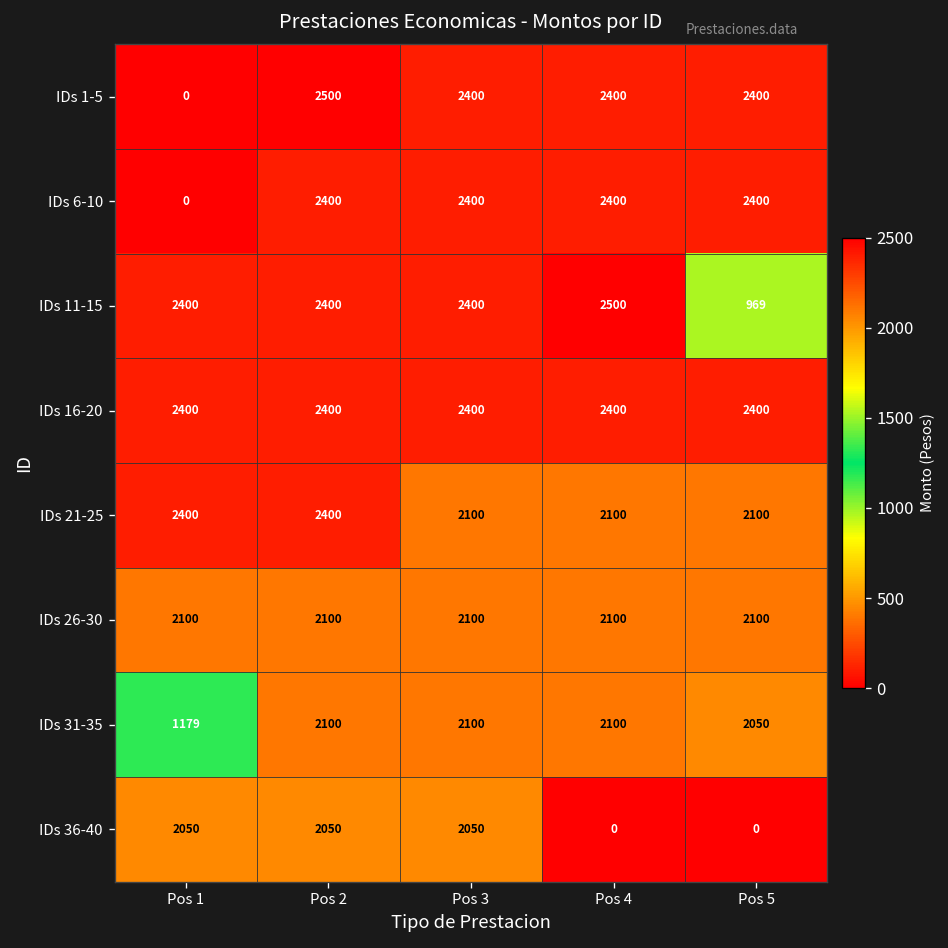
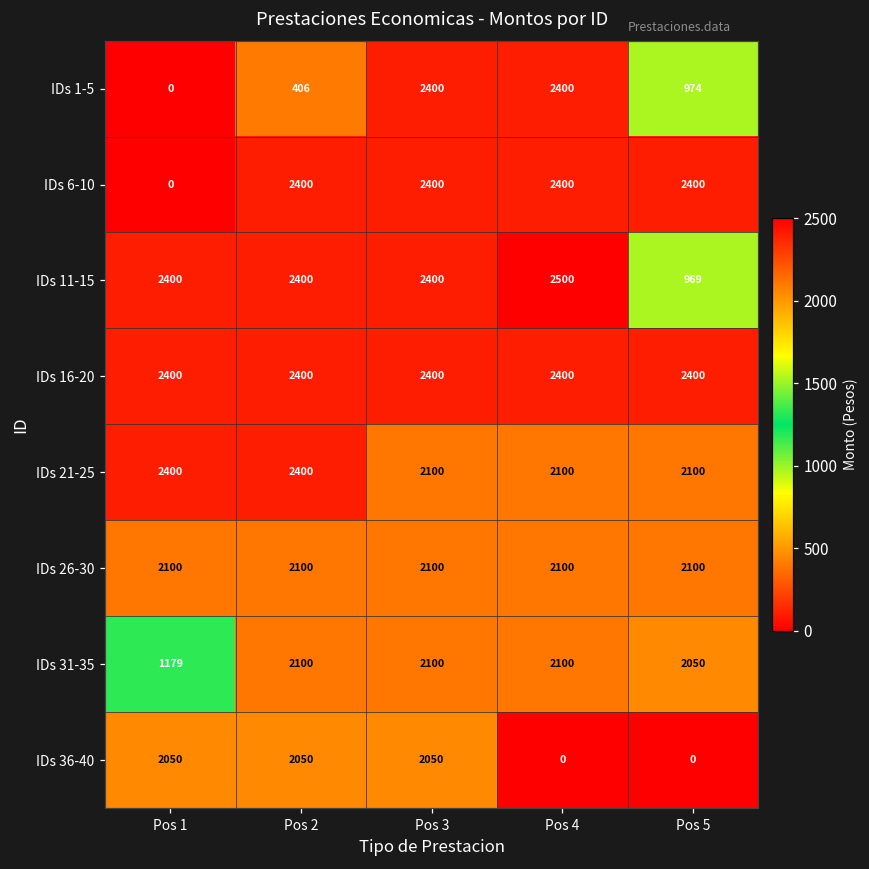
IDs 1-5, Pos 2: 2500 -> 406
IDs 1-5, Pos 5: 2400 -> 974
